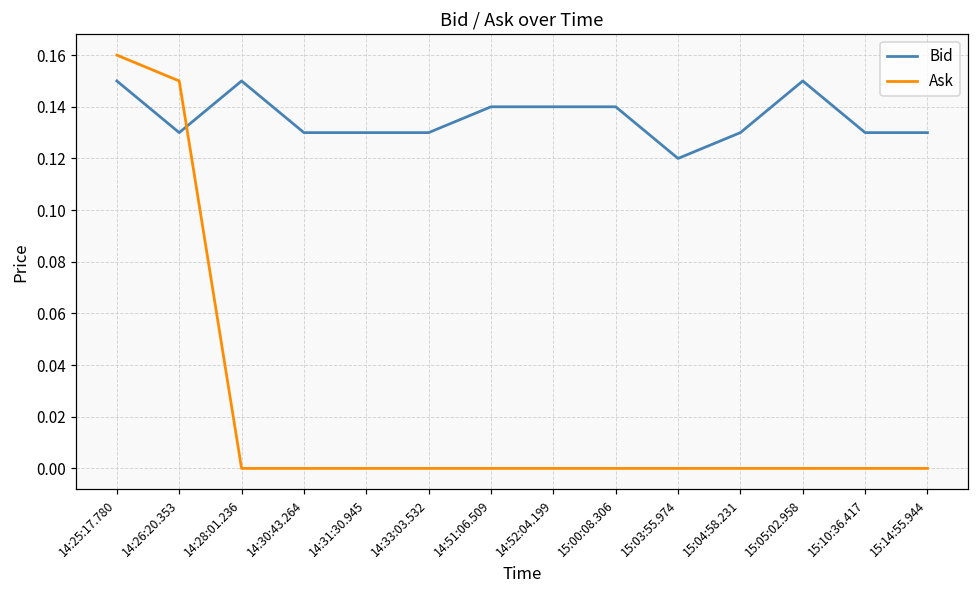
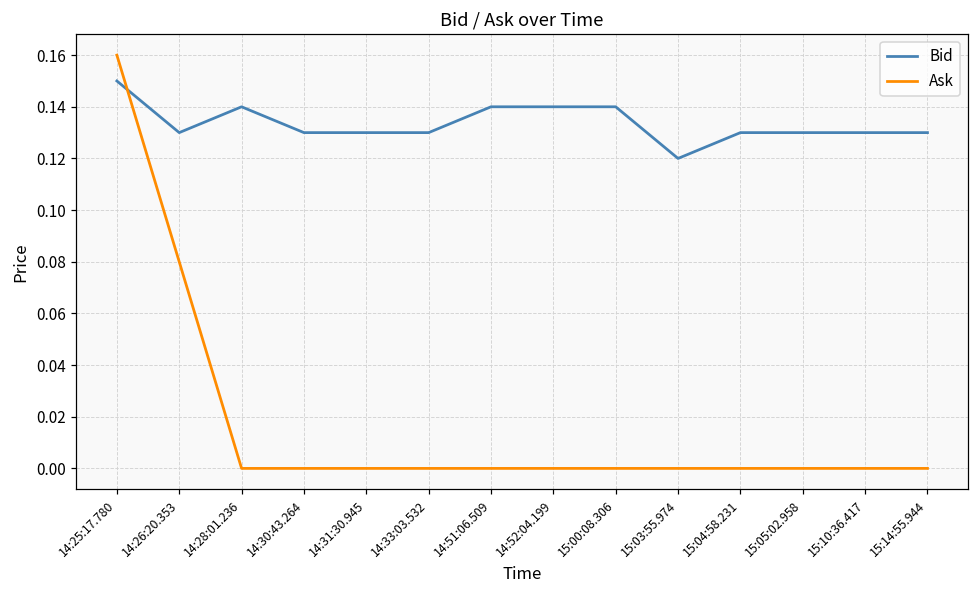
Ask, 14:26:20.353: 0.15 -> 0.08
Bid, 14:28:01.236: 0.15 -> 0.14
Bid, 15:05:02.958: 0.15 -> 0.13
